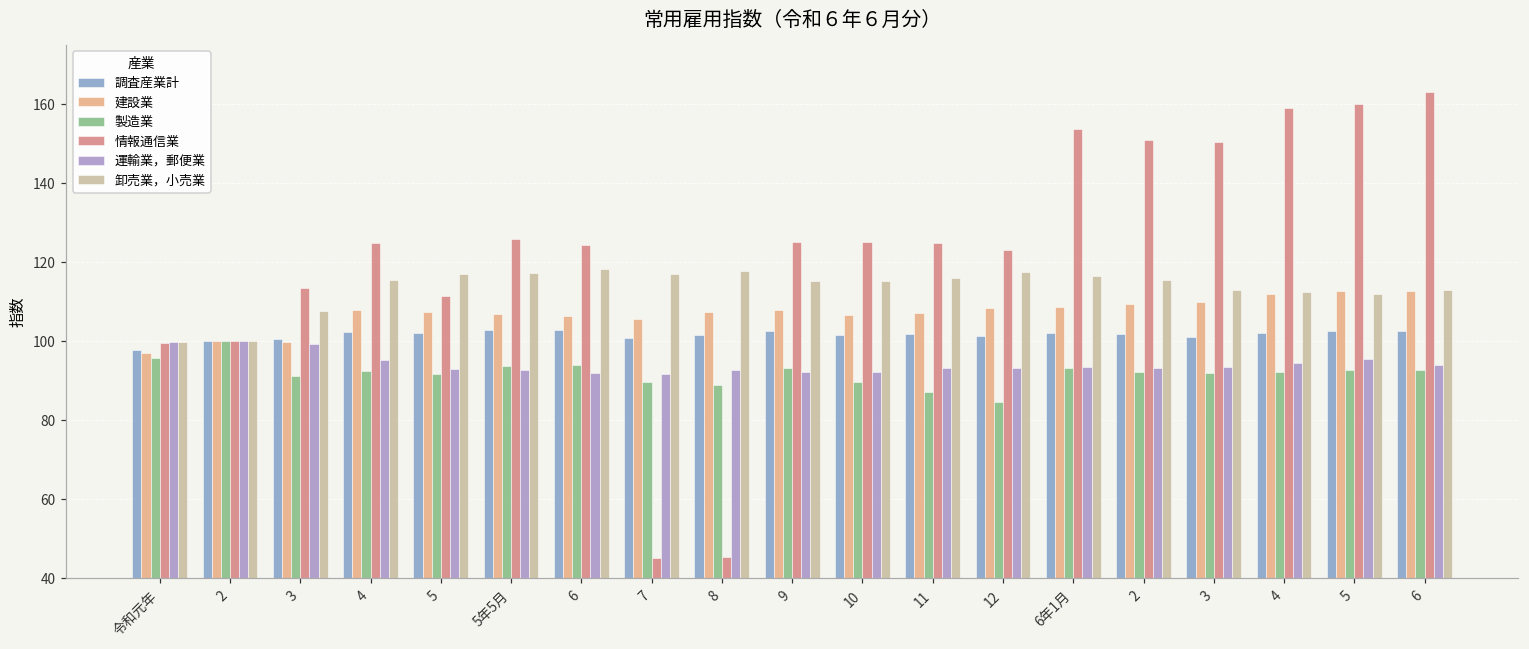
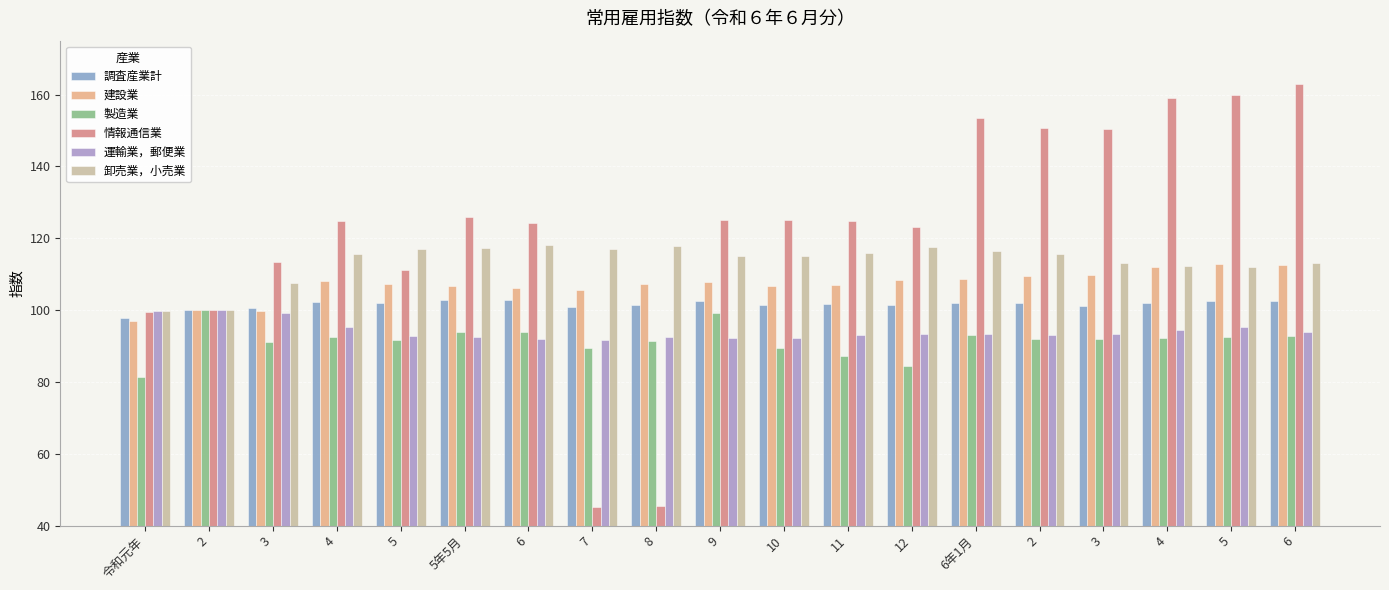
製造業, 令和元年: 96 -> 81
製造業, 8: 89 -> 92
製造業, 9: 93 -> 99
